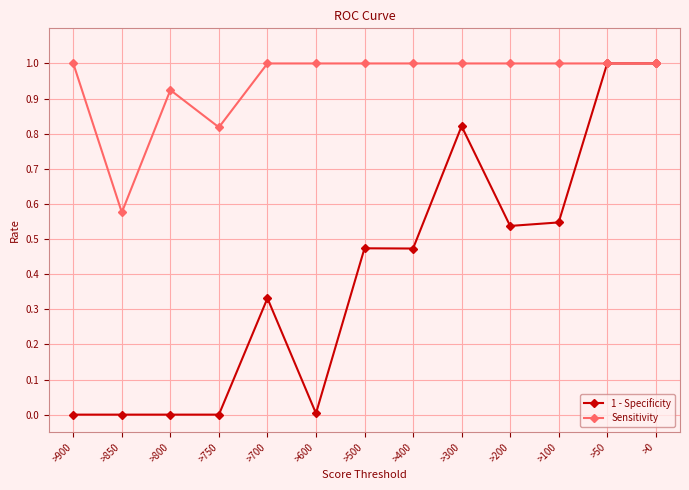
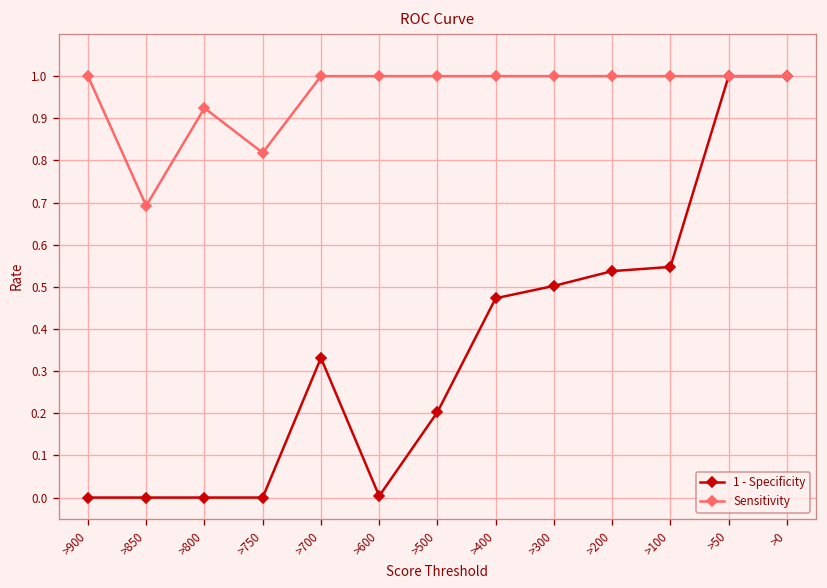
Sensitivity, >850: 0.58 -> 0.69
1 - Specificity, >500: 0.47 -> 0.20
1 - Specificity, >300: 0.82 -> 0.50
